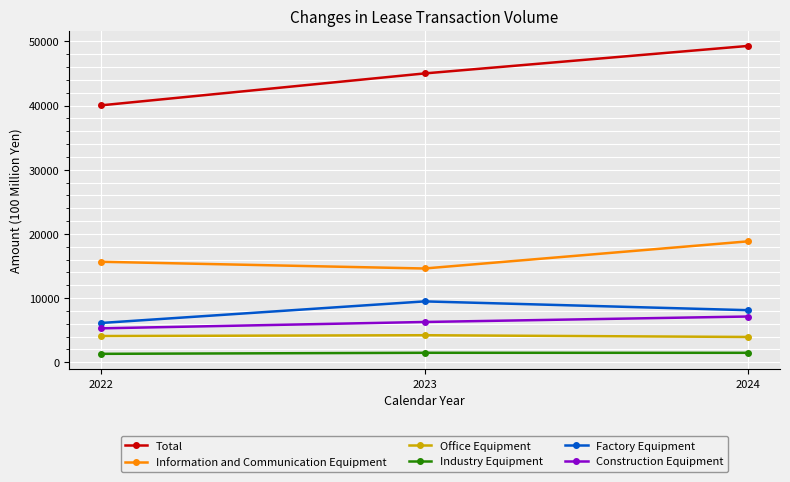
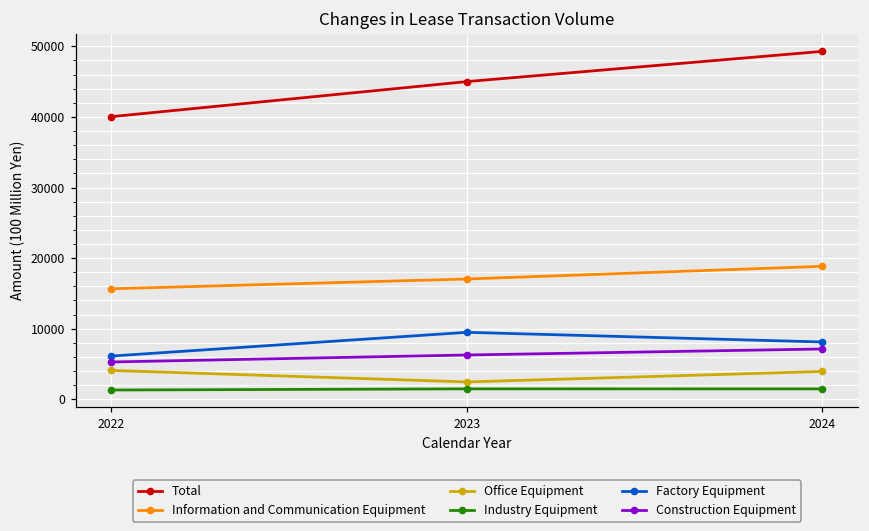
Information and Communication Equipment, 2023: 15000 -> 17000
Office Equipment, 2023: 4000 -> 2000
